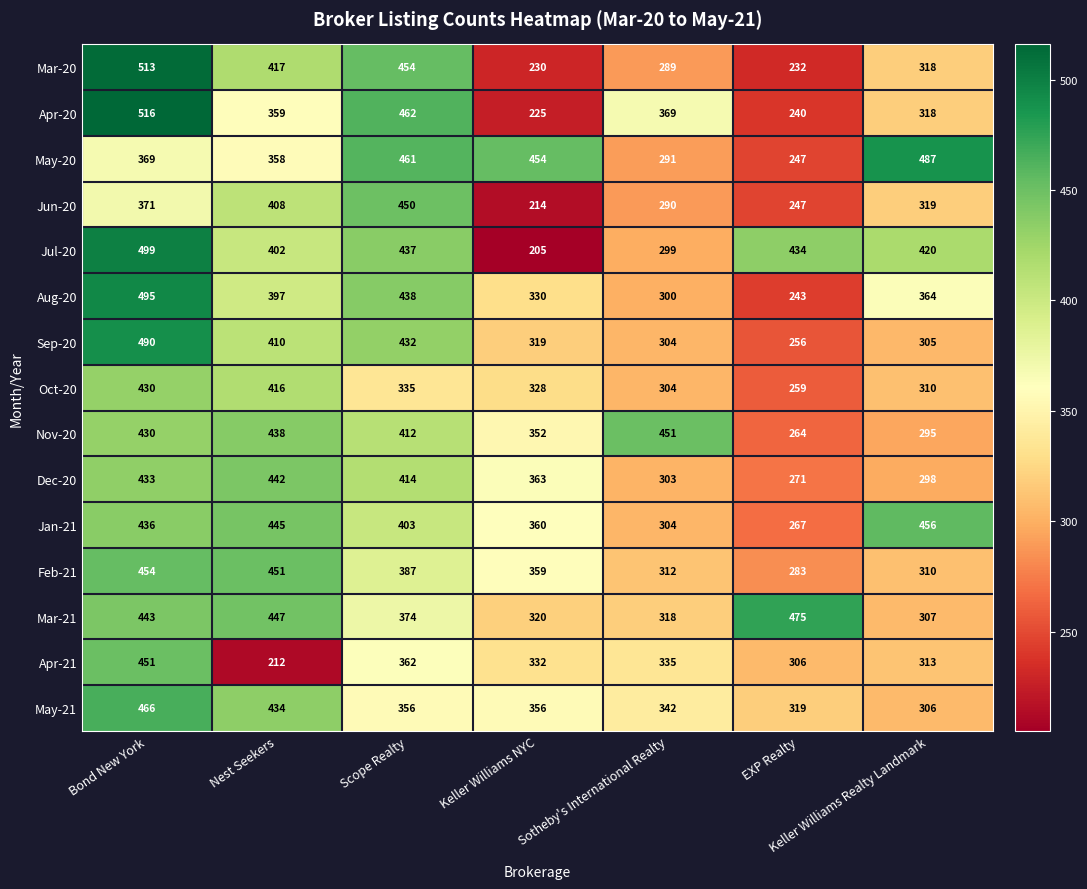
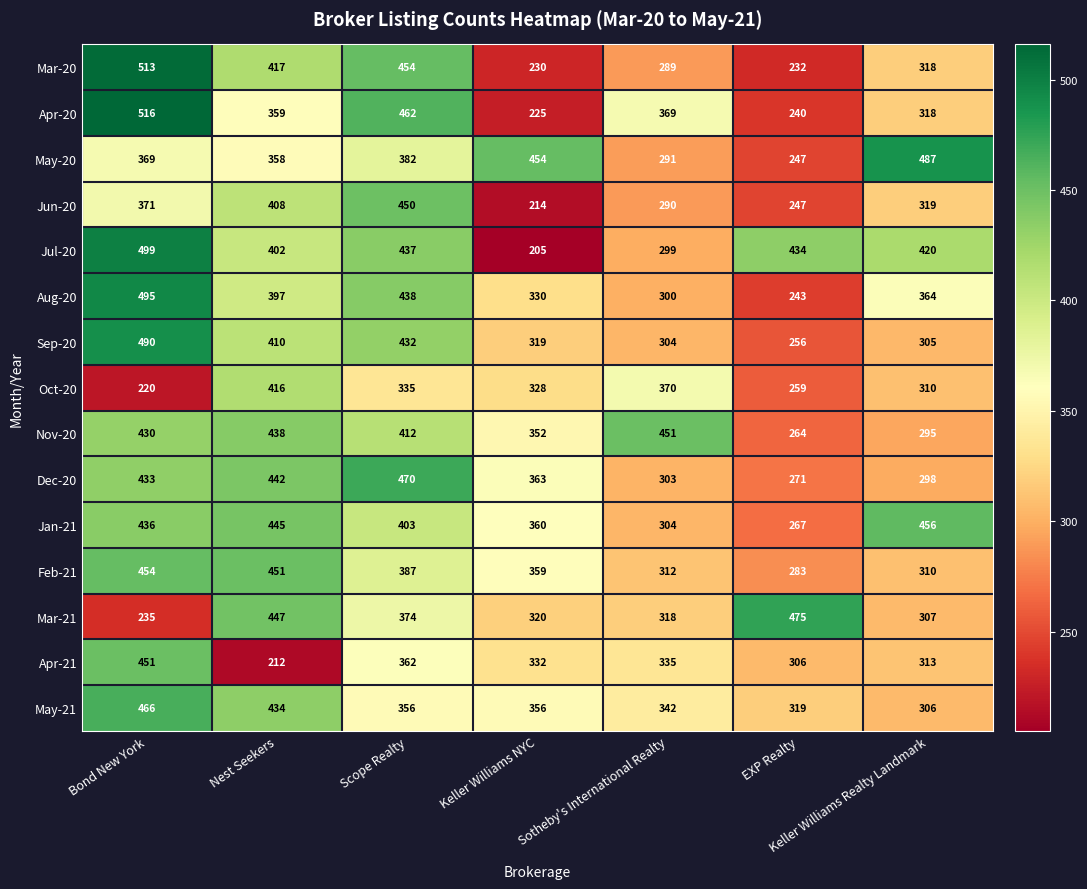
May-20, Scope Realty: 461 -> 382
Oct-20, Bond New York: 430 -> 220
Oct-20, Sotheby's International Realty: 304 -> 370
Dec-20, Scope Realty: 414 -> 470
Mar-21, Bond New York: 443 -> 235
